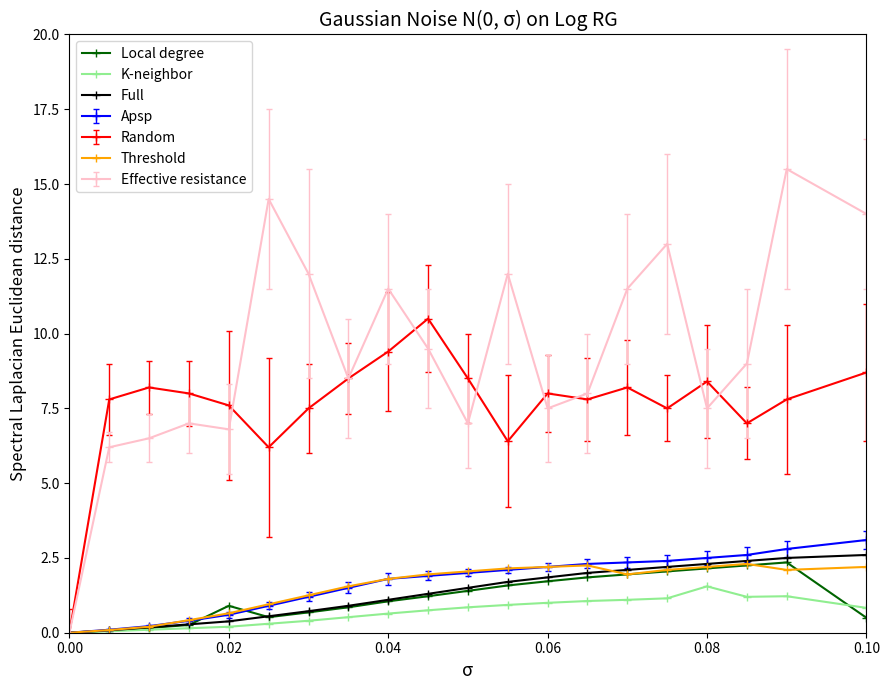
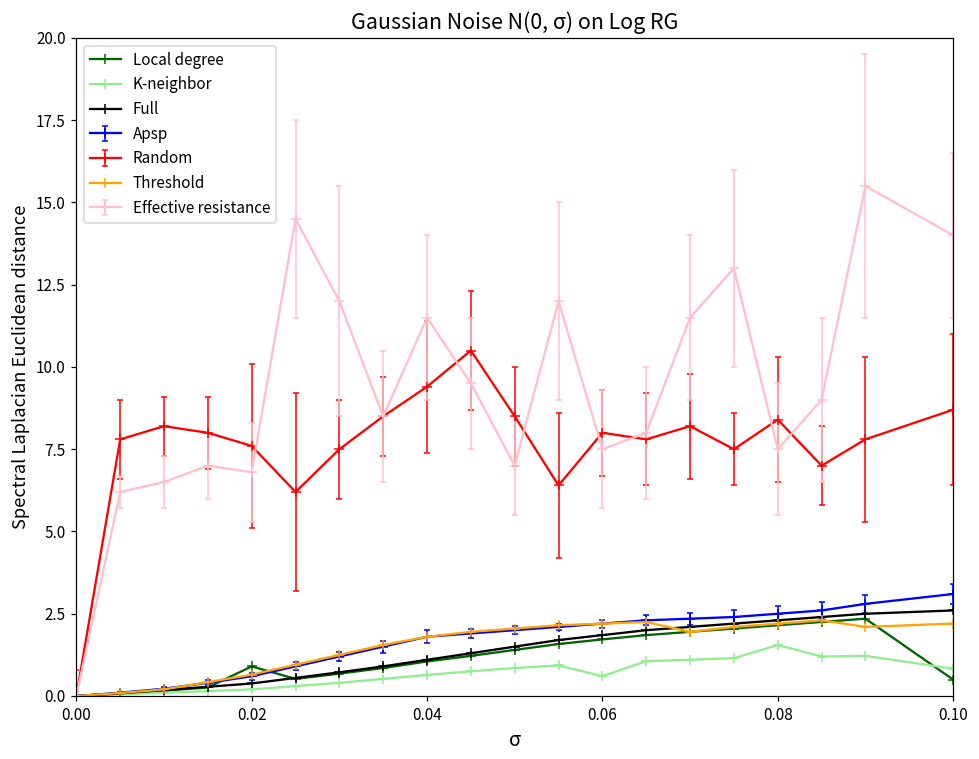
K-neighbor, 0.06: 1.0 -> 0.6
